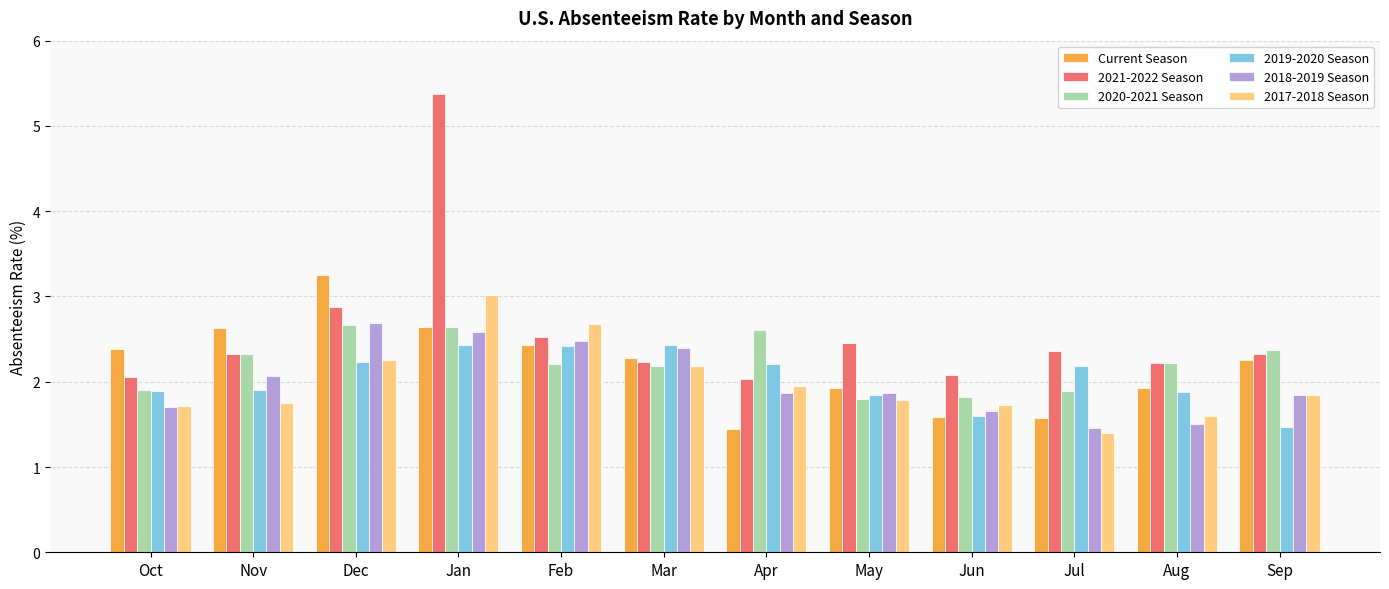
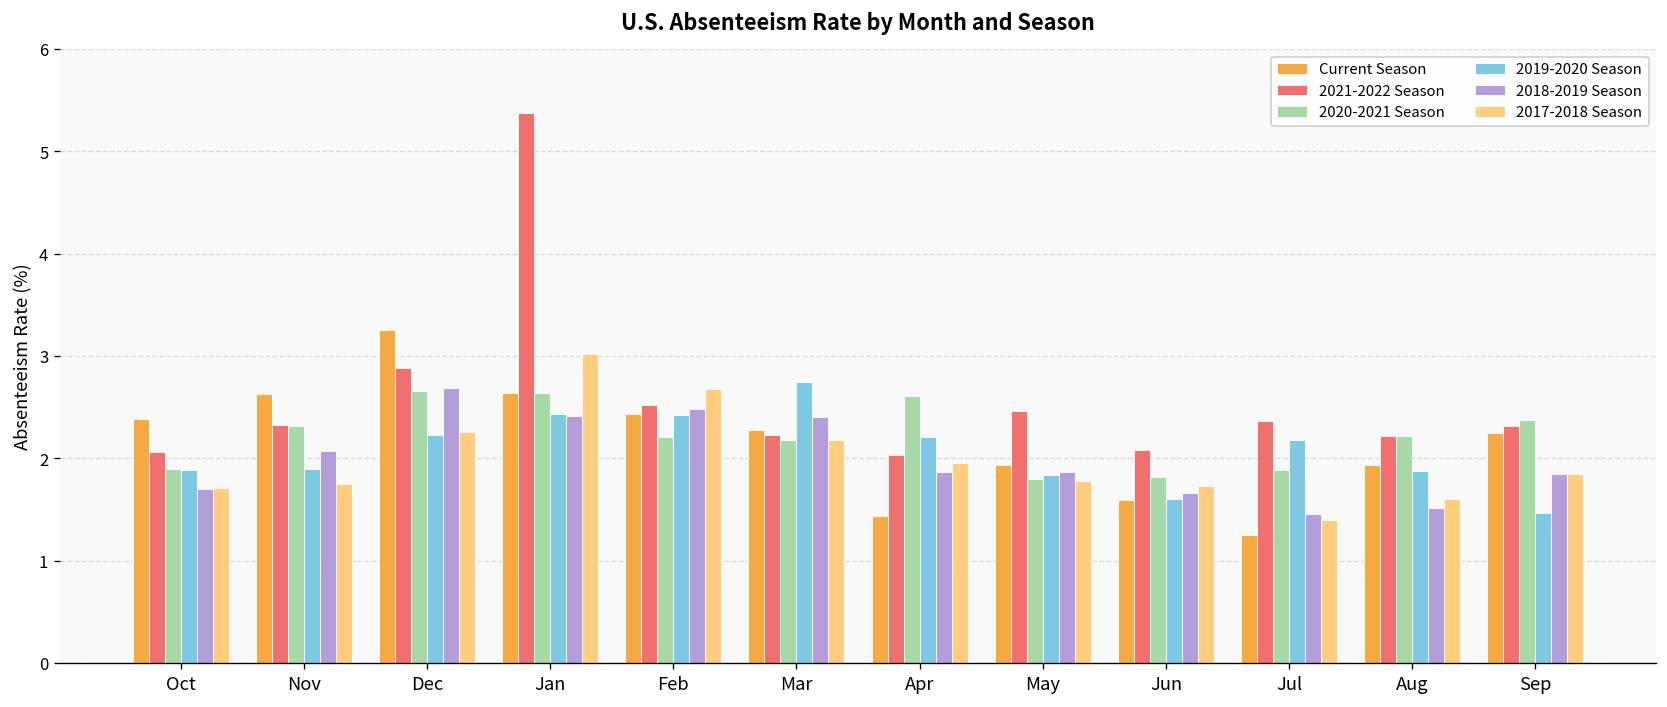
2018-2019 Season, Jan: 2.6 -> 2.4
2019-2020 Season, Mar: 2.4 -> 2.8
Current Season, Jul: 1.6 -> 1.3
